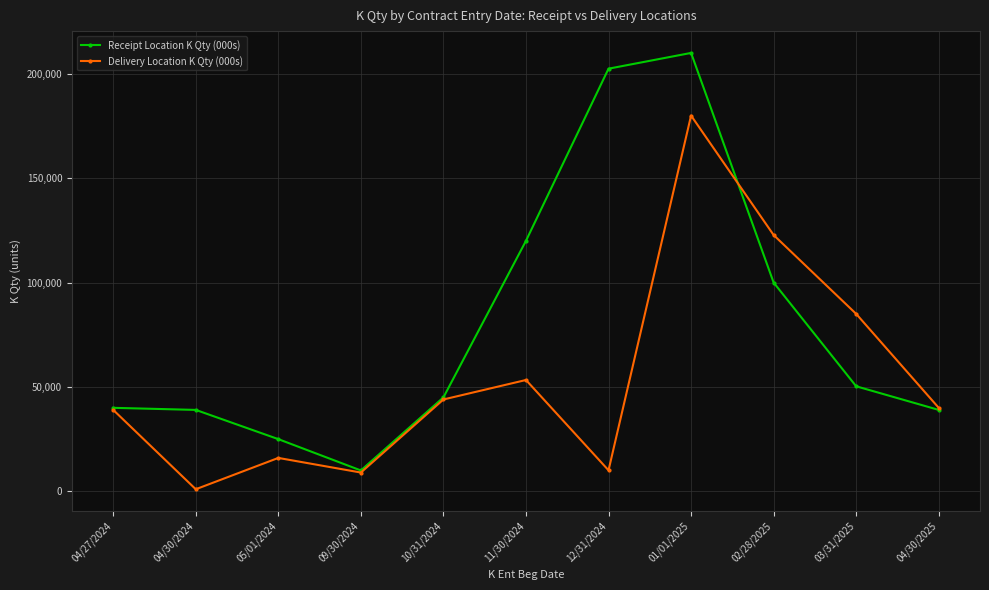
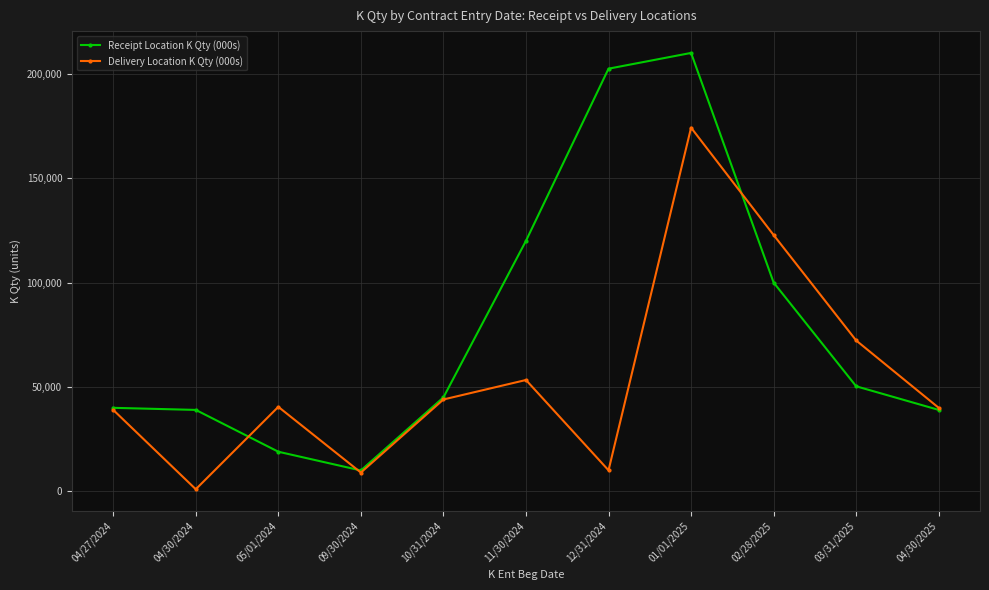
Receipt Location K Qty (000s), 05/01/2024: 25,000 -> 19,000
Delivery Location K Qty (000s), 05/01/2024: 16,000 -> 40,000
Delivery Location K Qty (000s), 01/01/2025: 180,000 -> 174,000
Delivery Location K Qty (000s), 03/31/2025: 85,000 -> 72,000
